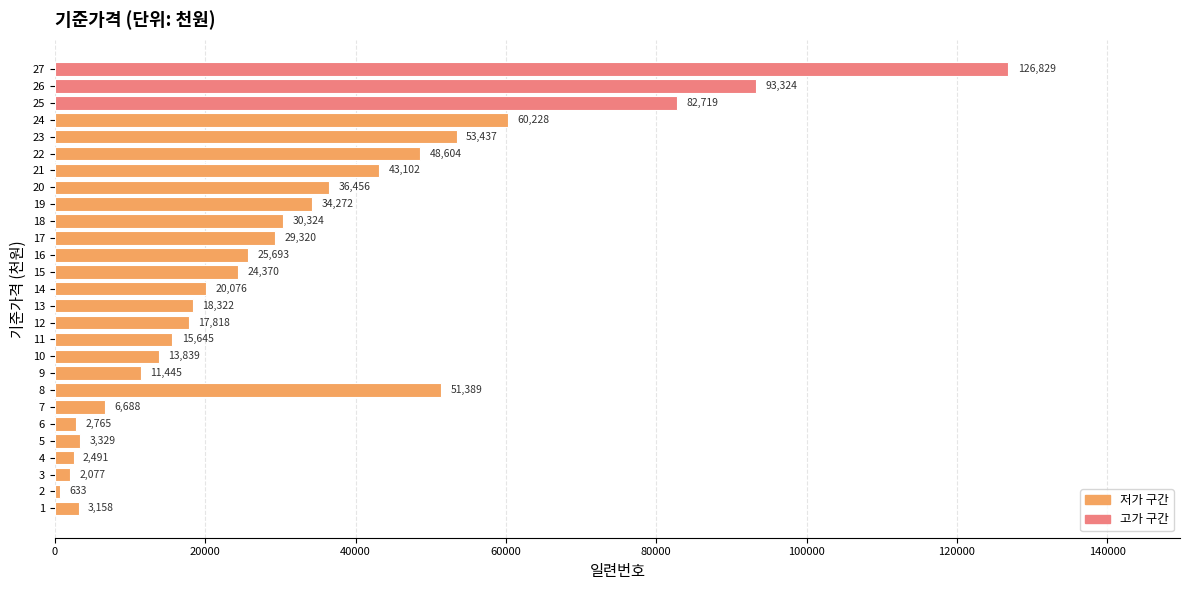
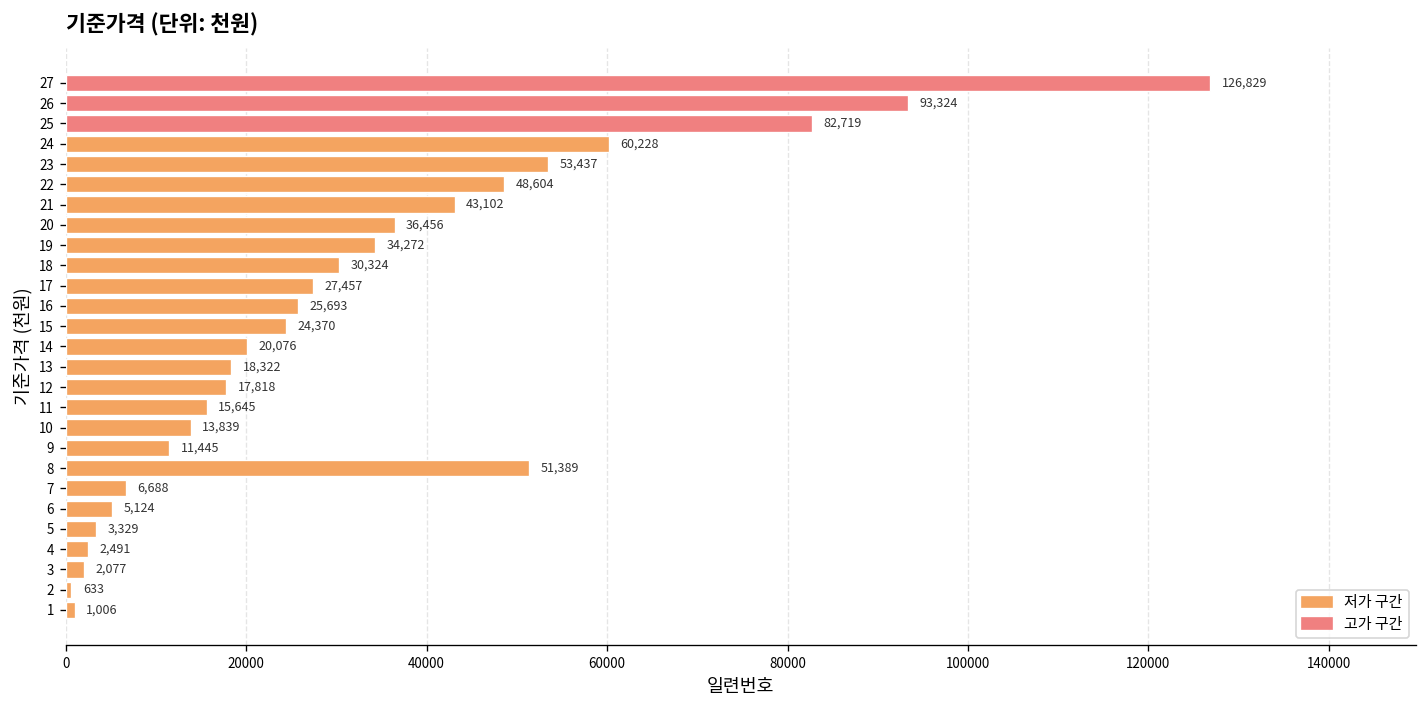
17: 29,320 -> 27,457
6: 2,765 -> 5,124
1: 3,158 -> 1,006
